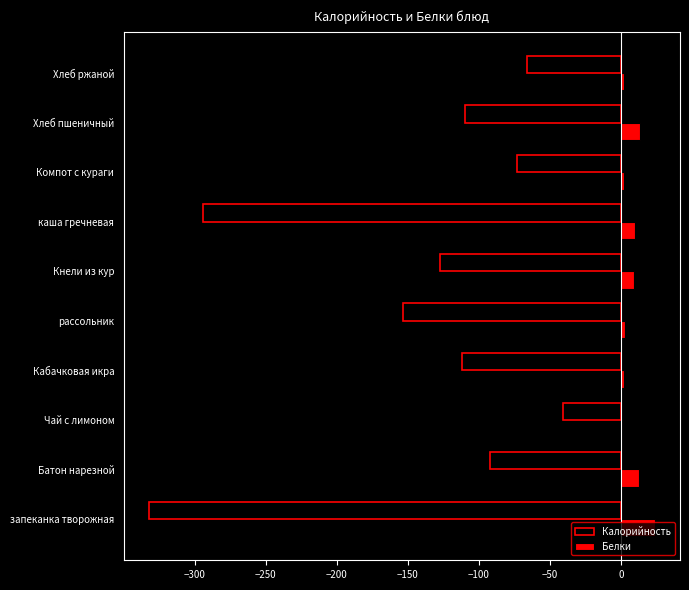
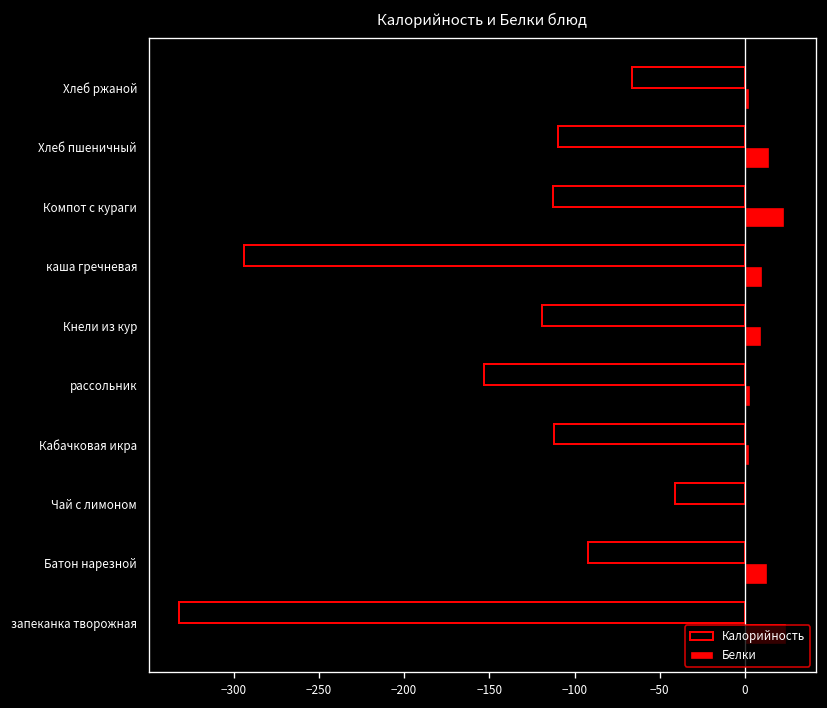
Калорийность, Компот с кураги: -73 -> -112
Белки, Компот с кураги: 2 -> 23
Калорийность, Кнели из кур: -127 -> -119
